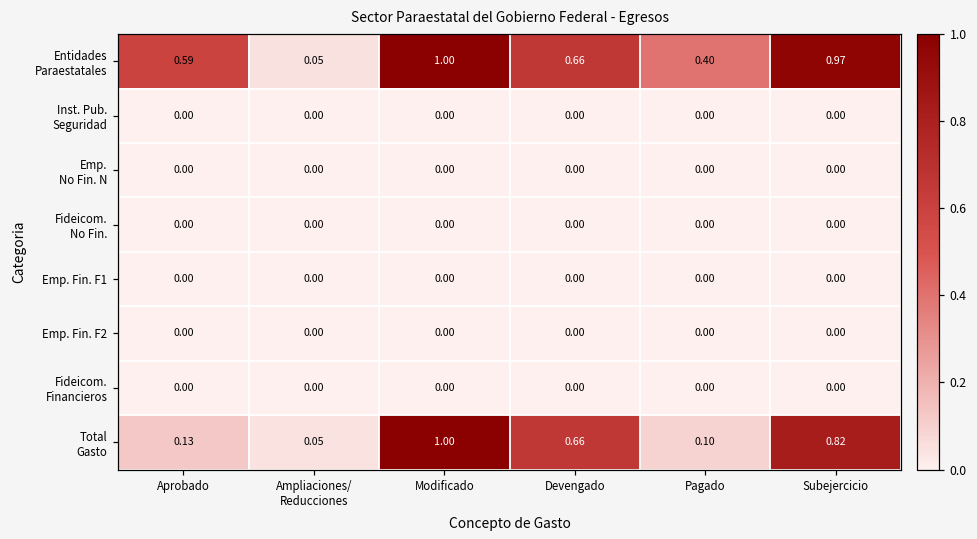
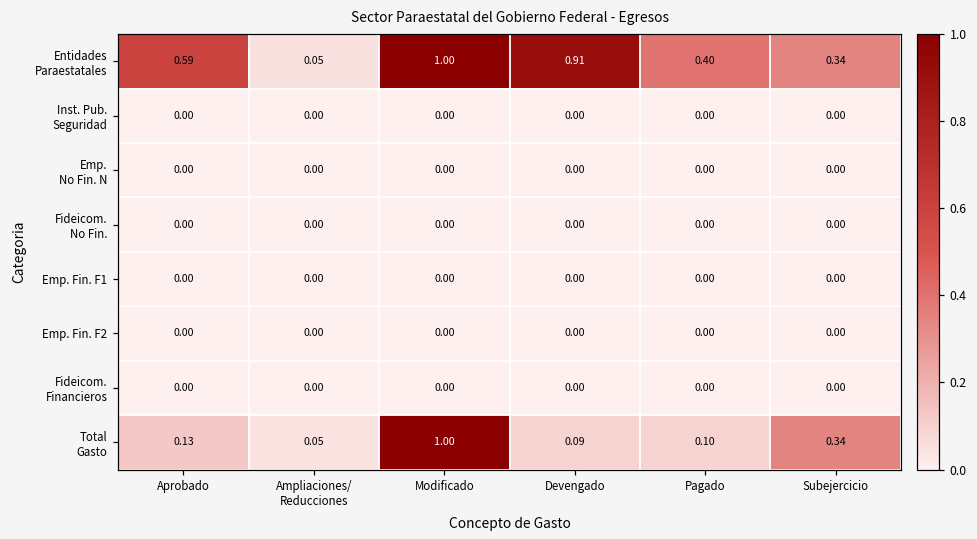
Entidades Paraestatales, Devengado: 0.66 -> 0.91
Entidades Paraestatales, Subejercicio: 0.97 -> 0.34
Total Gasto, Devengado: 0.66 -> 0.09
Total Gasto, Subejercicio: 0.82 -> 0.34
